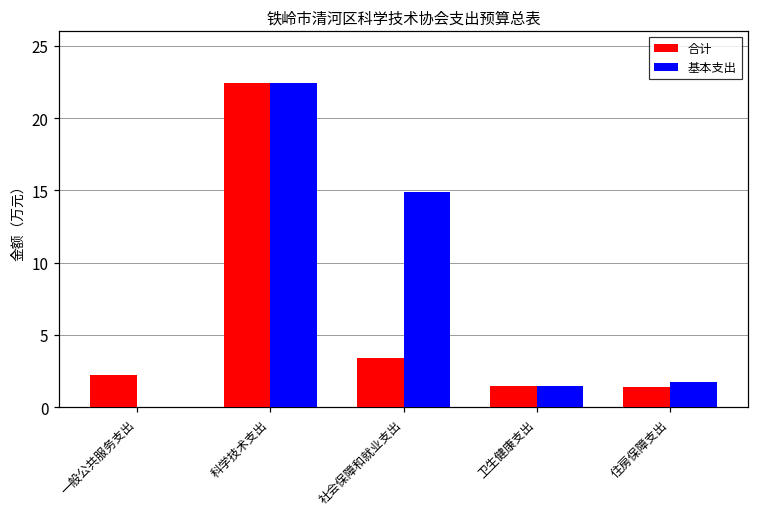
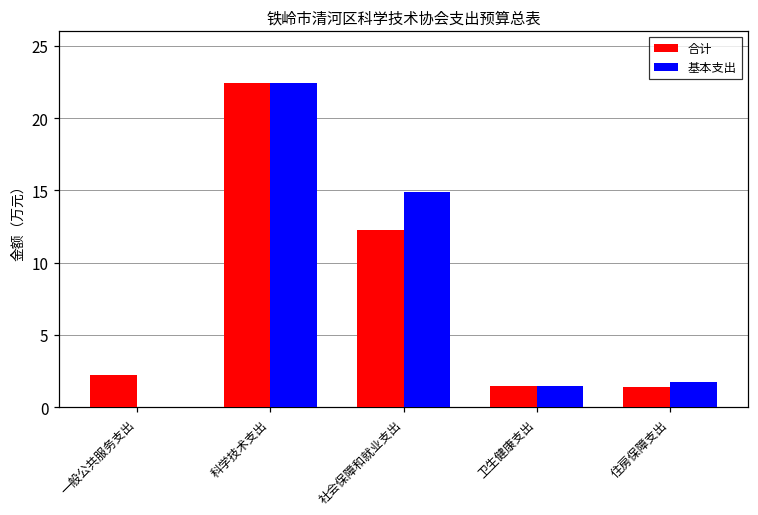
合计, 社会保障和就业支出: 3.4 -> 12.3
